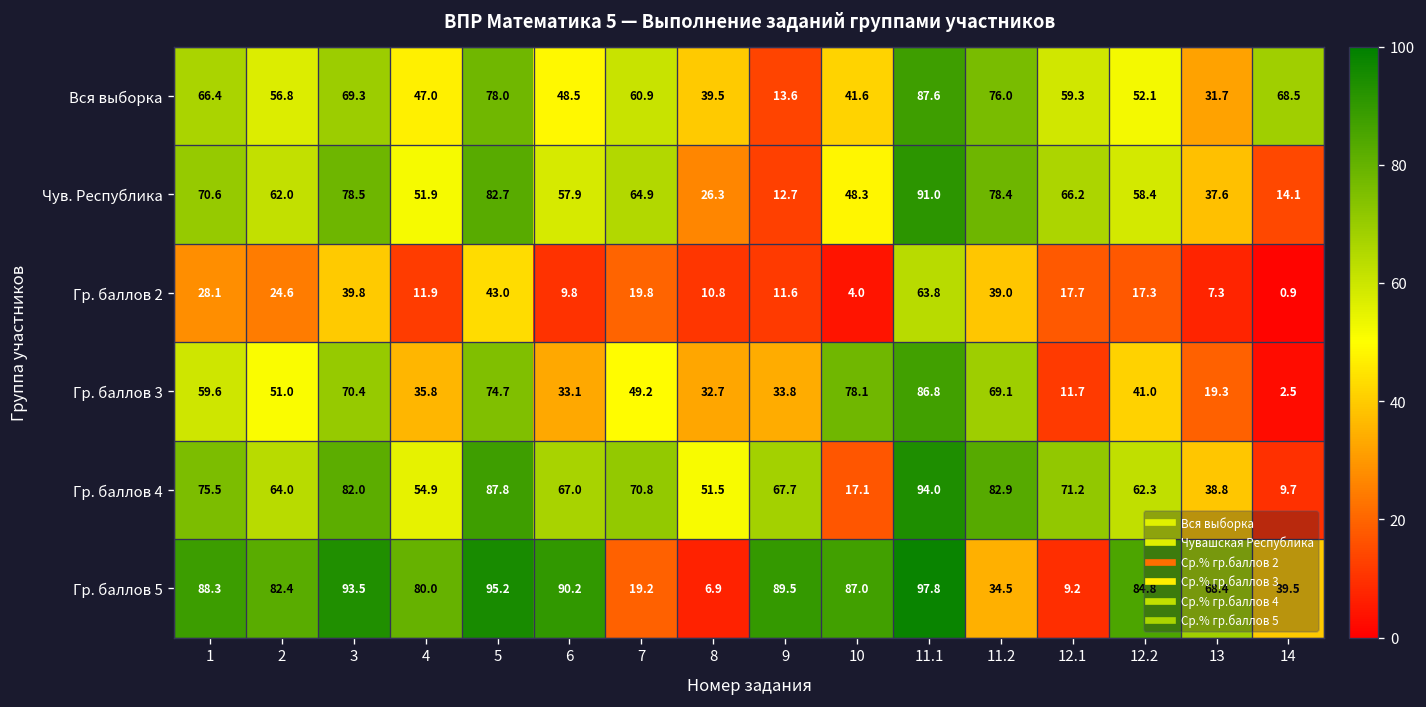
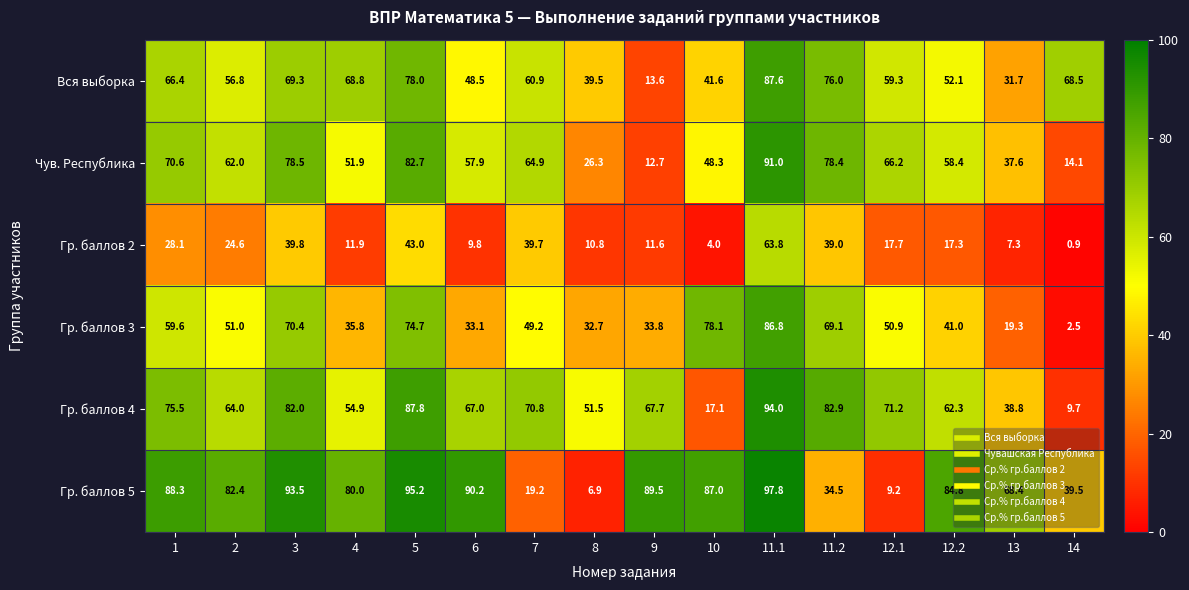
Вся выборка, 4: 47.0 -> 68.8
Гр. баллов 2, 7: 19.8 -> 39.7
Гр. баллов 3, 12.1: 11.7 -> 50.9
